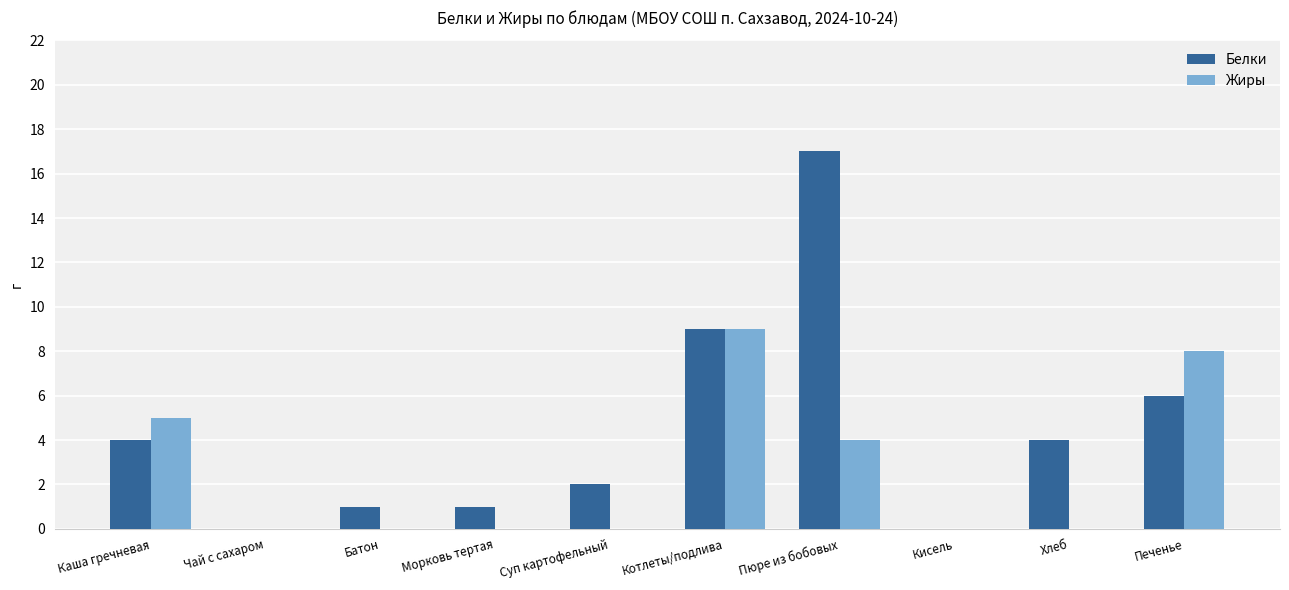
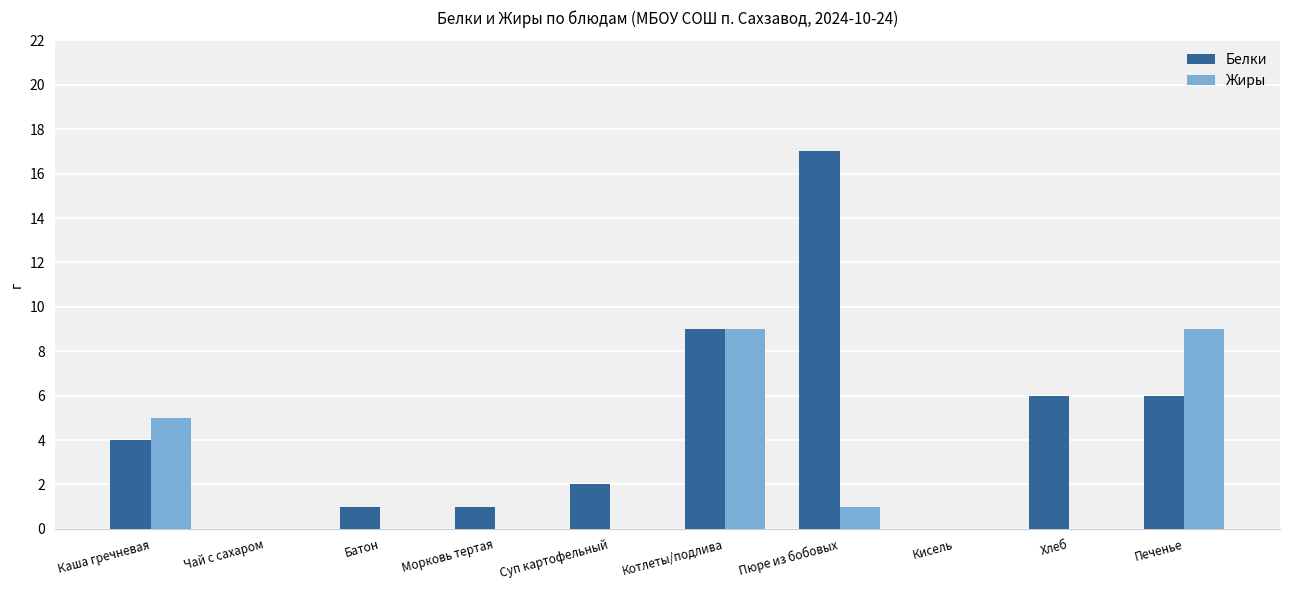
Жиры, Пюре из бобовых: 4 -> 1
Белки, Хлеб: 4 -> 6
Жиры, Печенье: 8 -> 9
